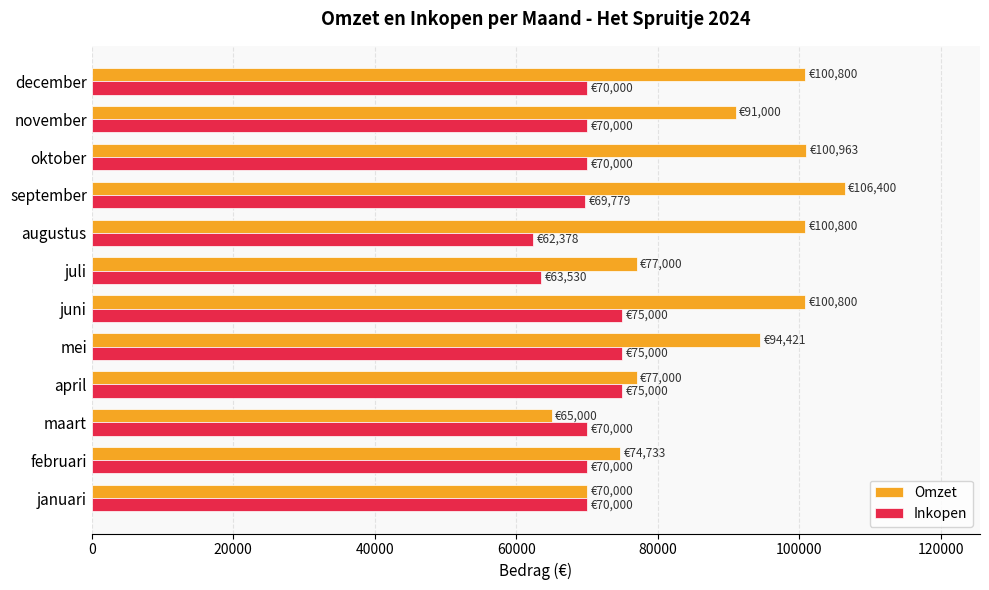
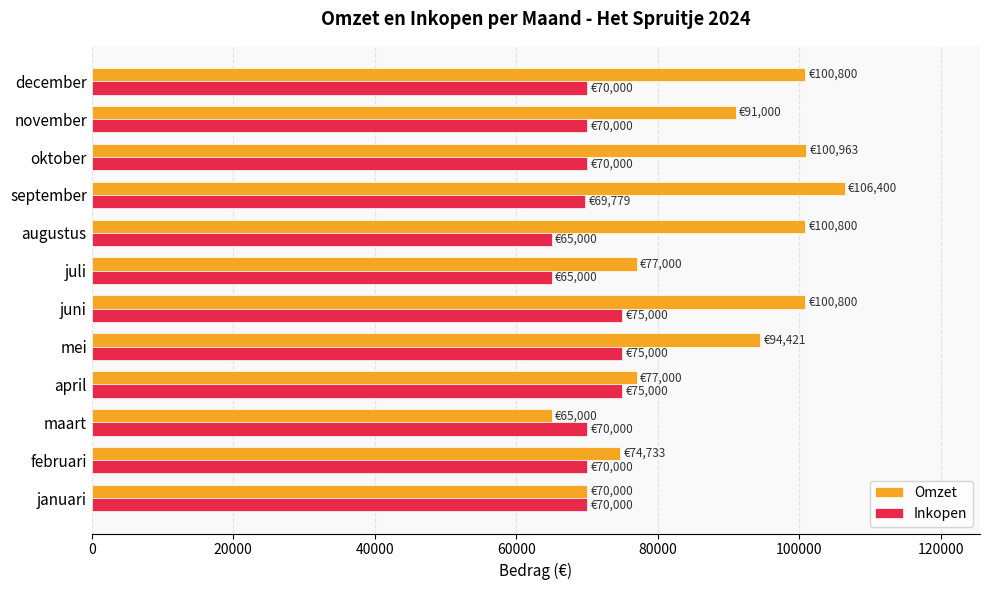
Inkopen, augustus: €62,378 -> €65,000
Inkopen, juli: €63,530 -> €65,000
